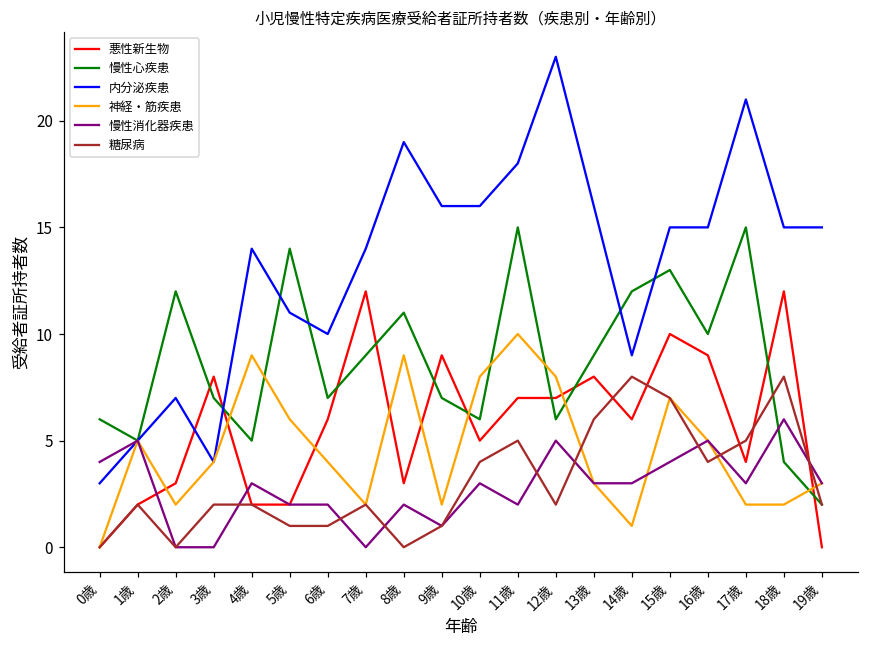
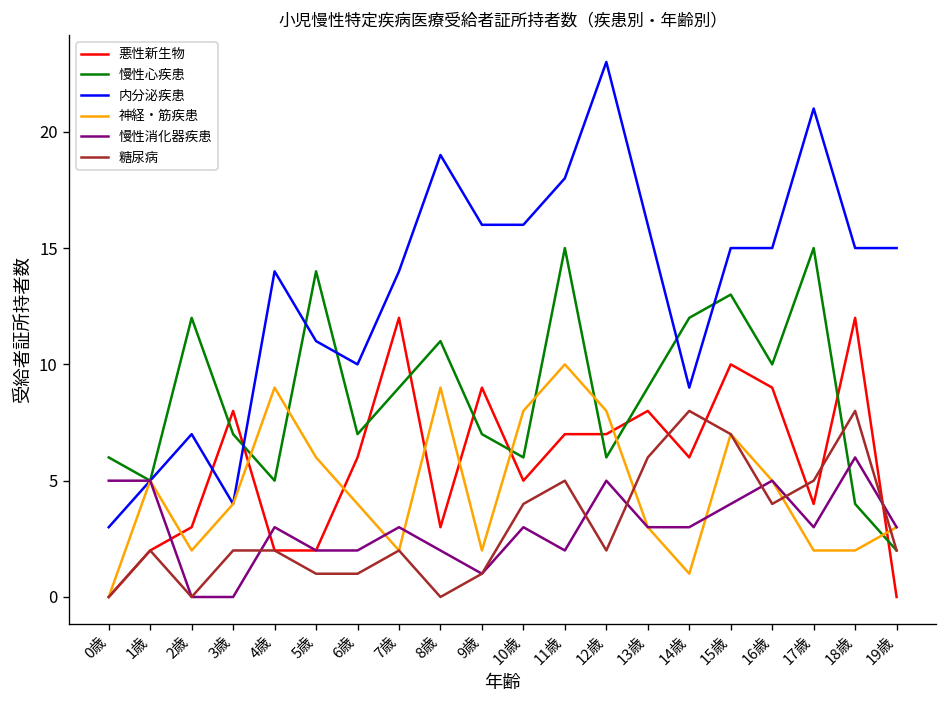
慢性消化器疾患, 0歳: 4 -> 5
慢性消化器疾患, 7歳: 0 -> 3
